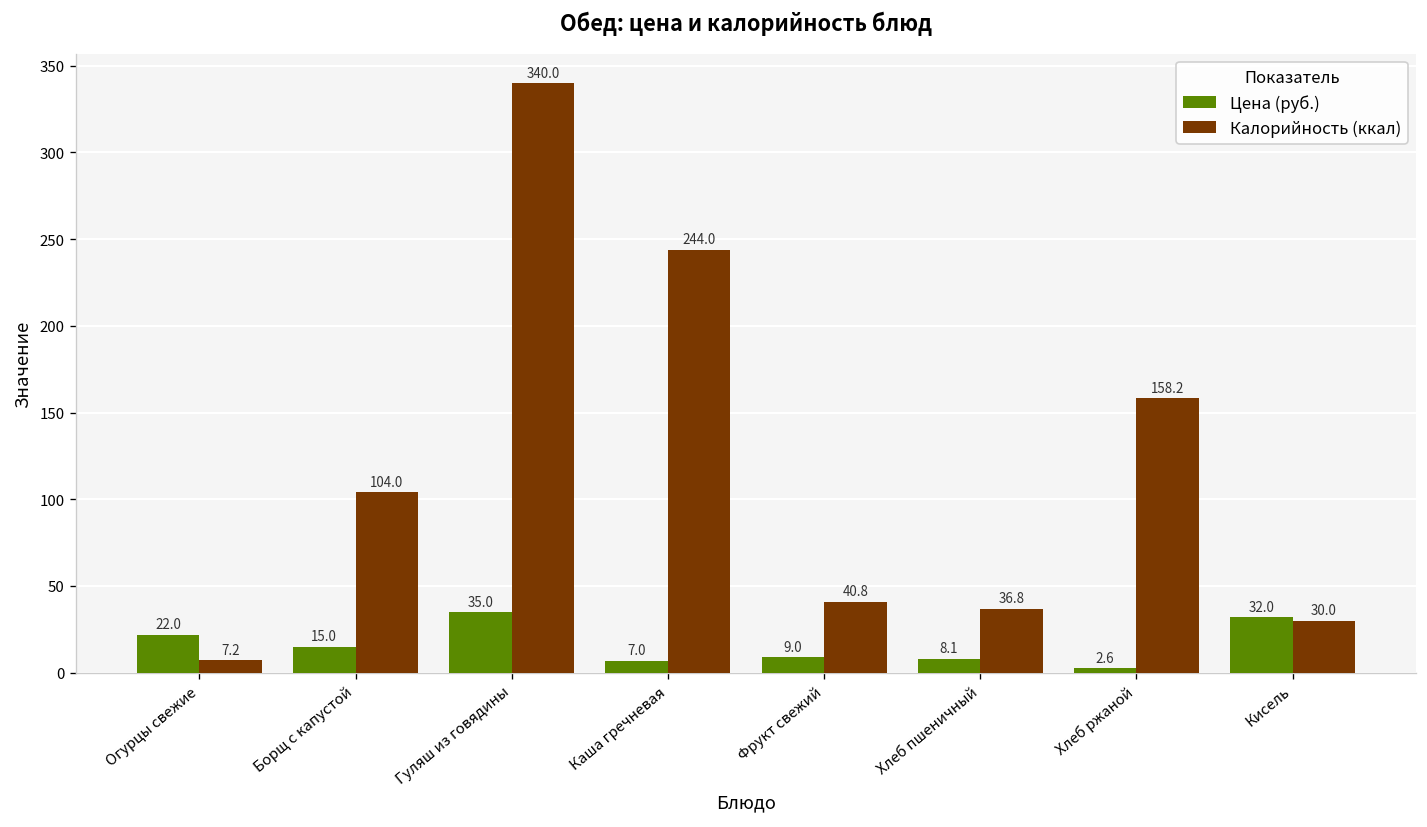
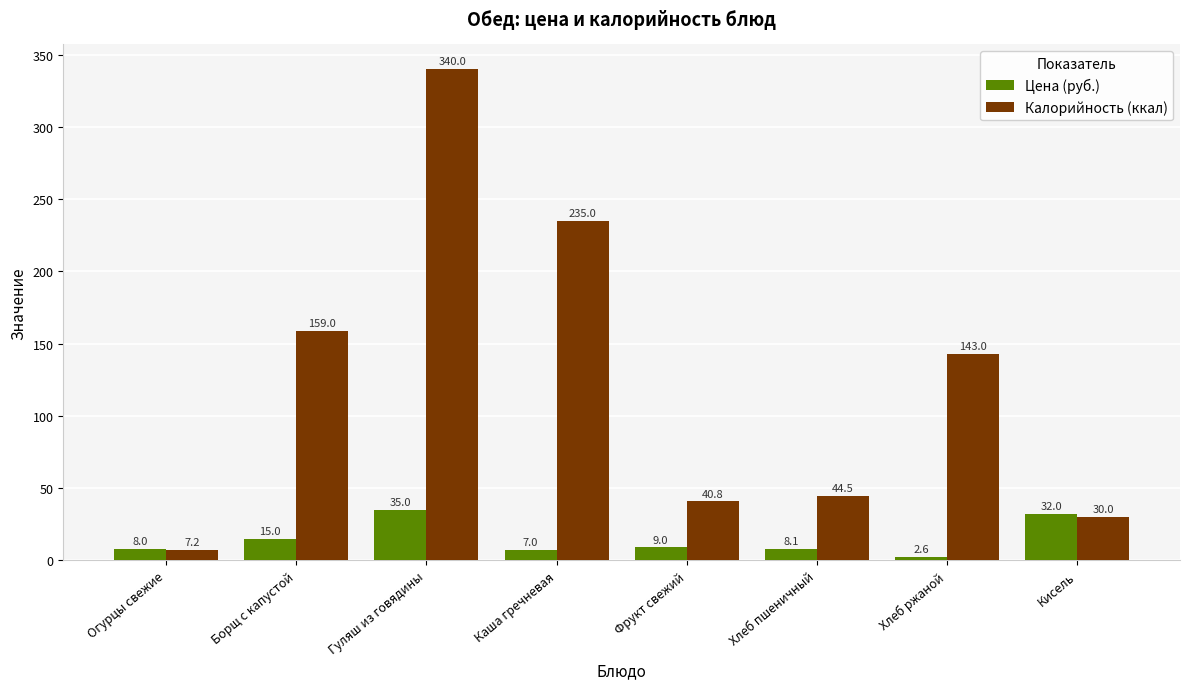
Цена (руб.), Огурцы свежие: 22.0 -> 8.0
Калорийность (ккал), Борщ с капустой: 104.0 -> 159.0
Калорийность (ккал), Каша гречневая: 244.0 -> 235.0
Калорийность (ккал), Хлеб пшеничный: 36.8 -> 44.5
Калорийность (ккал), Хлеб ржаной: 158.2 -> 143.0
